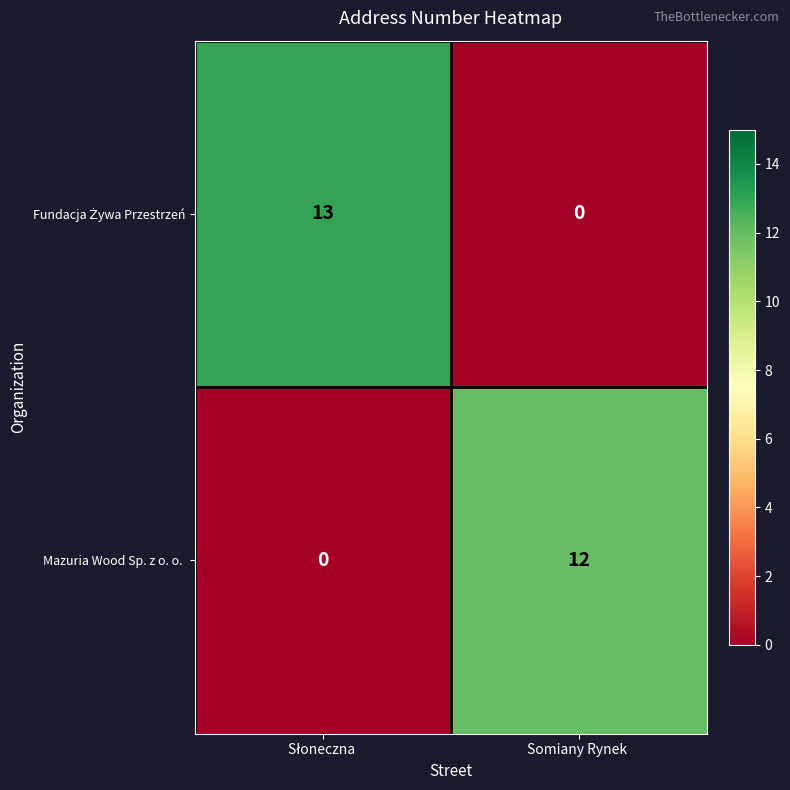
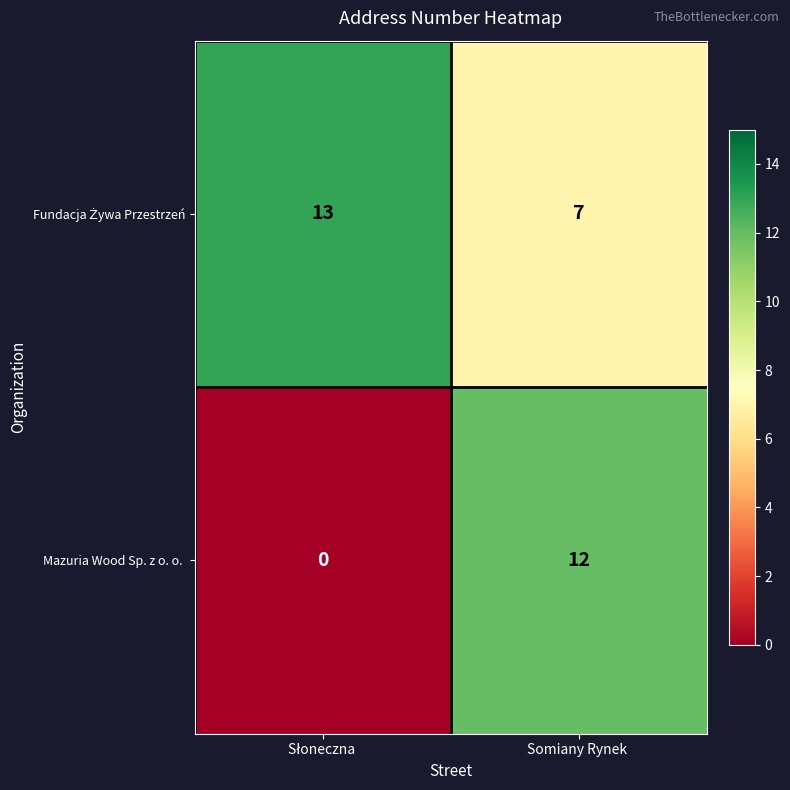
Fundacja Żywa Przestrzeń, Somiany Rynek: 0 -> 7
